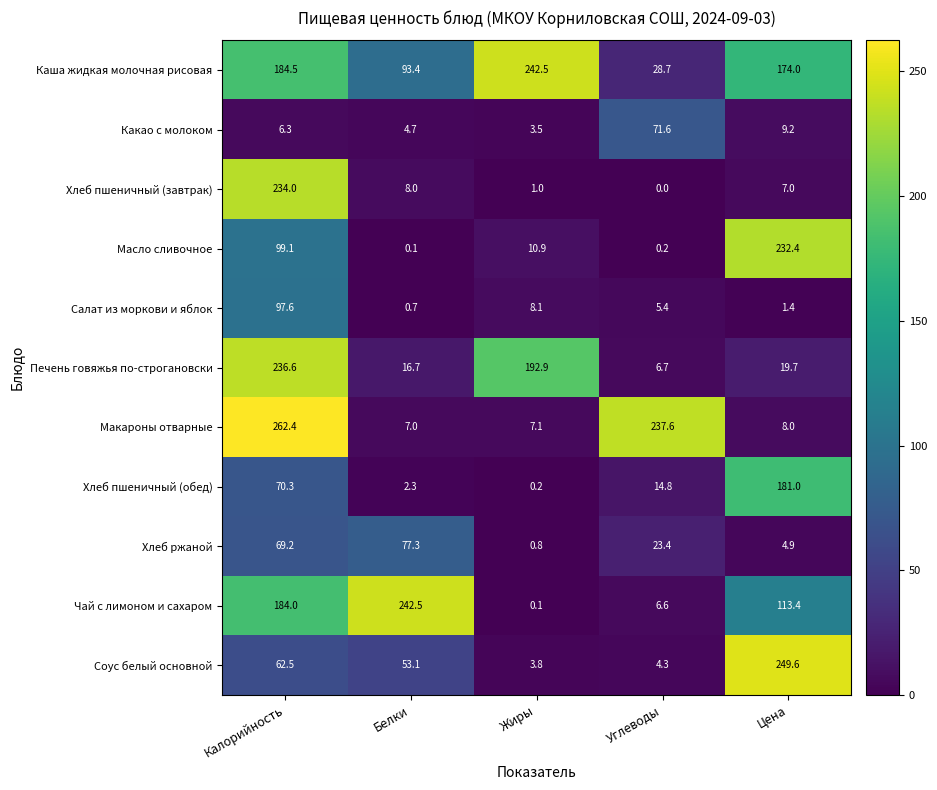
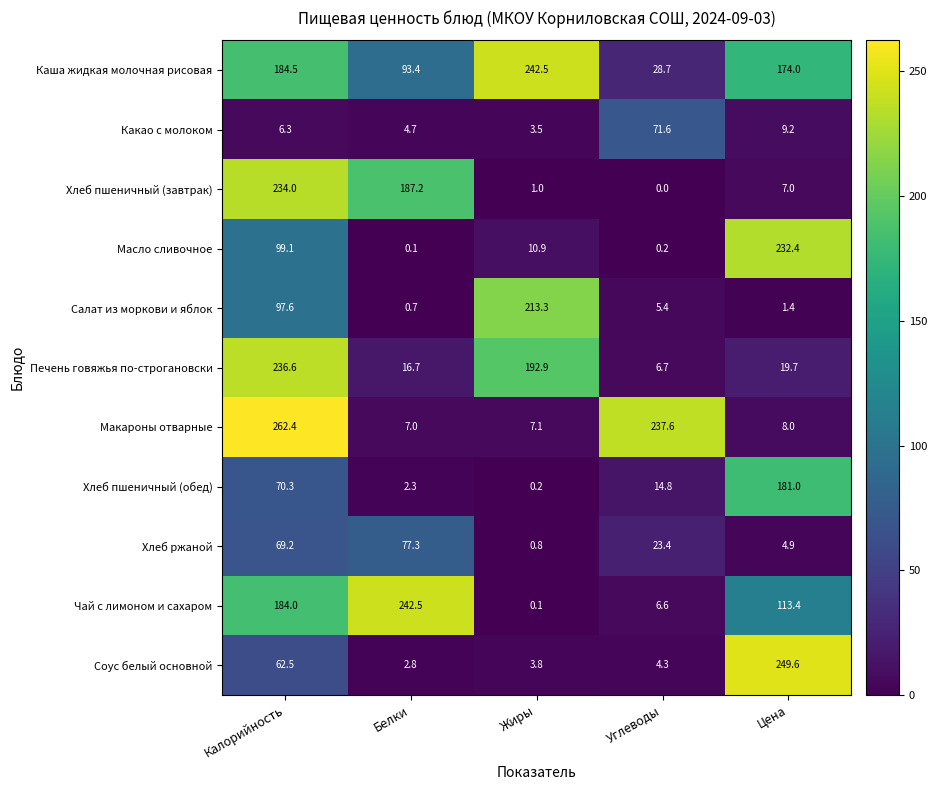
Хлеб пшеничный (завтрак), Белки: 8.0 -> 187.2
Салат из моркови и яблок, Жиры: 8.1 -> 213.3
Соус белый основной, Белки: 53.1 -> 2.8
